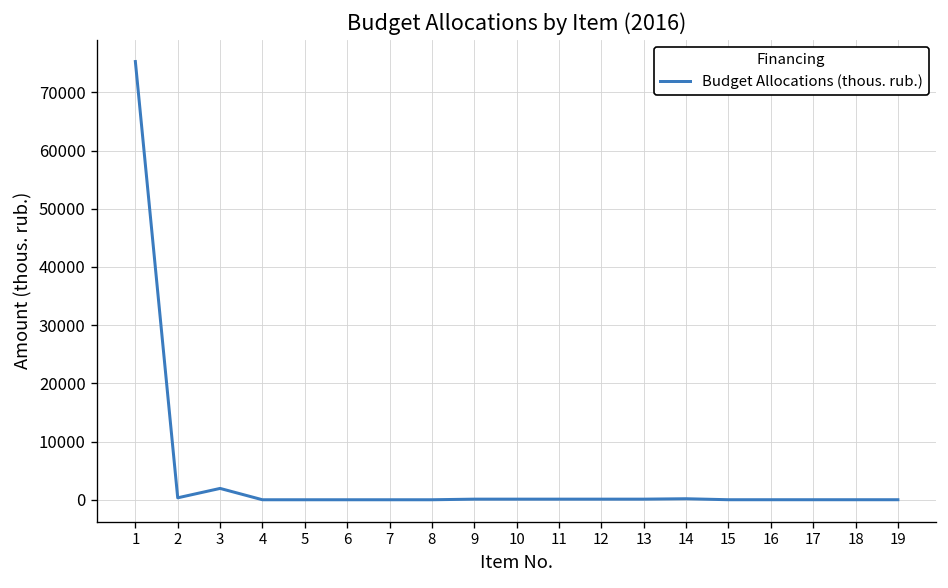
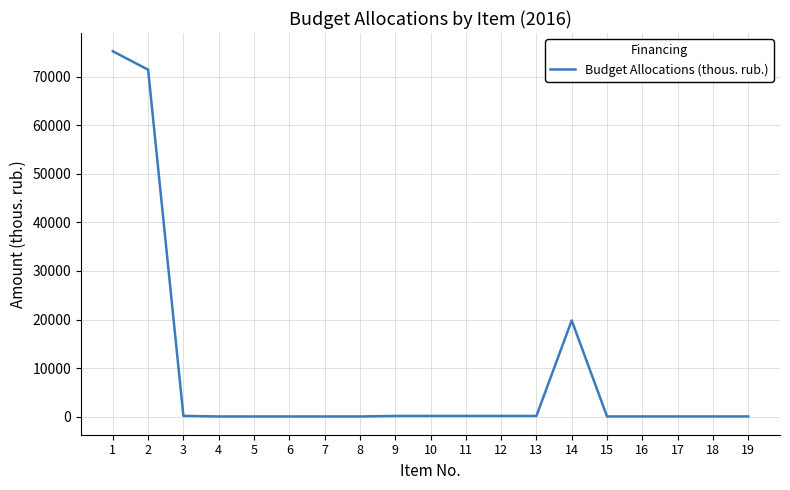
2: 0 -> 71000
3: 2000 -> 0
14: 0 -> 20000
